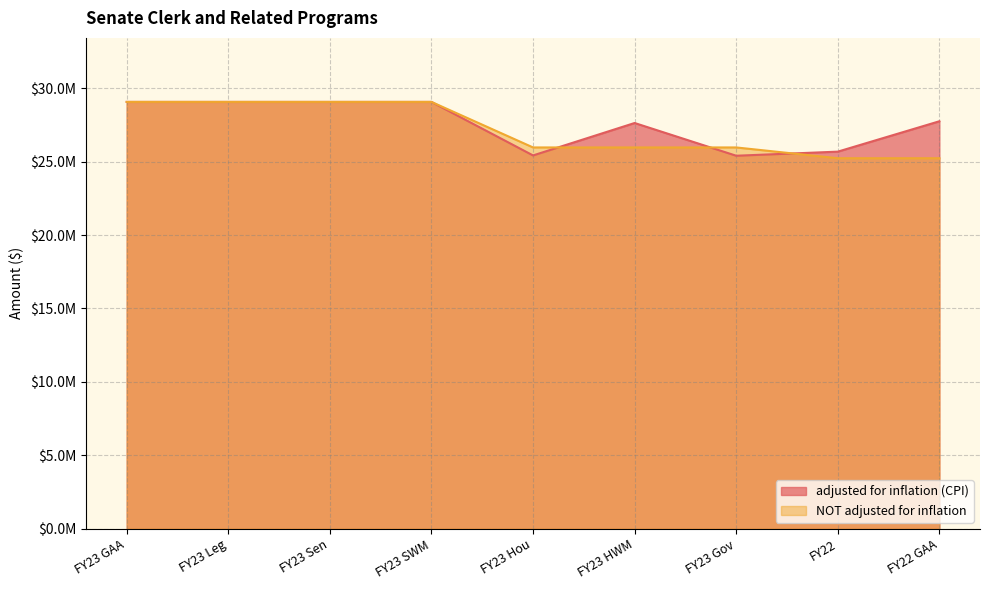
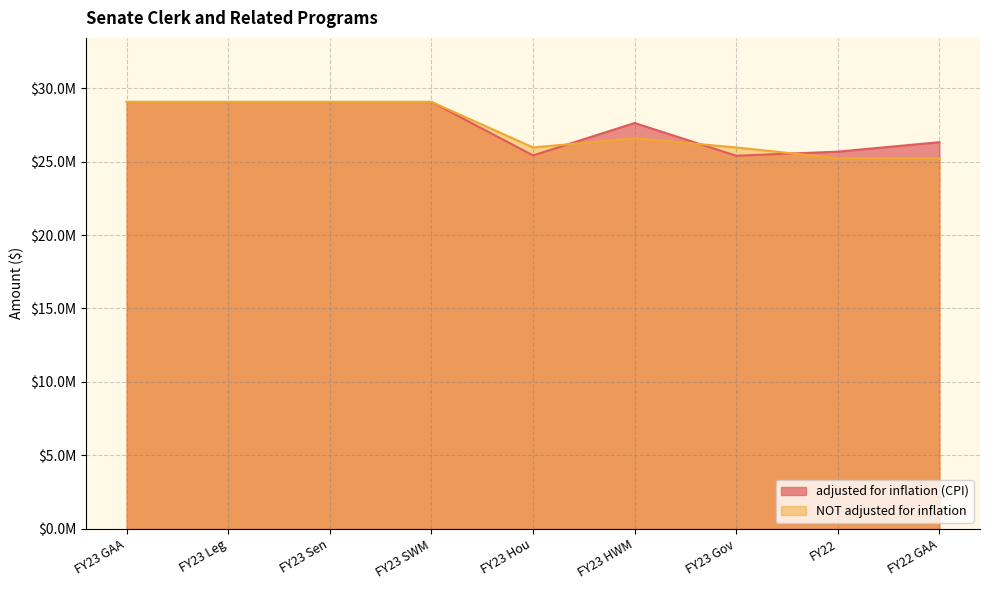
NOT adjusted for inflation, FY23 HWM: $26000000 -> $26600000
adjusted for inflation (CPI), FY22 GAA: $27700000 -> $26300000
